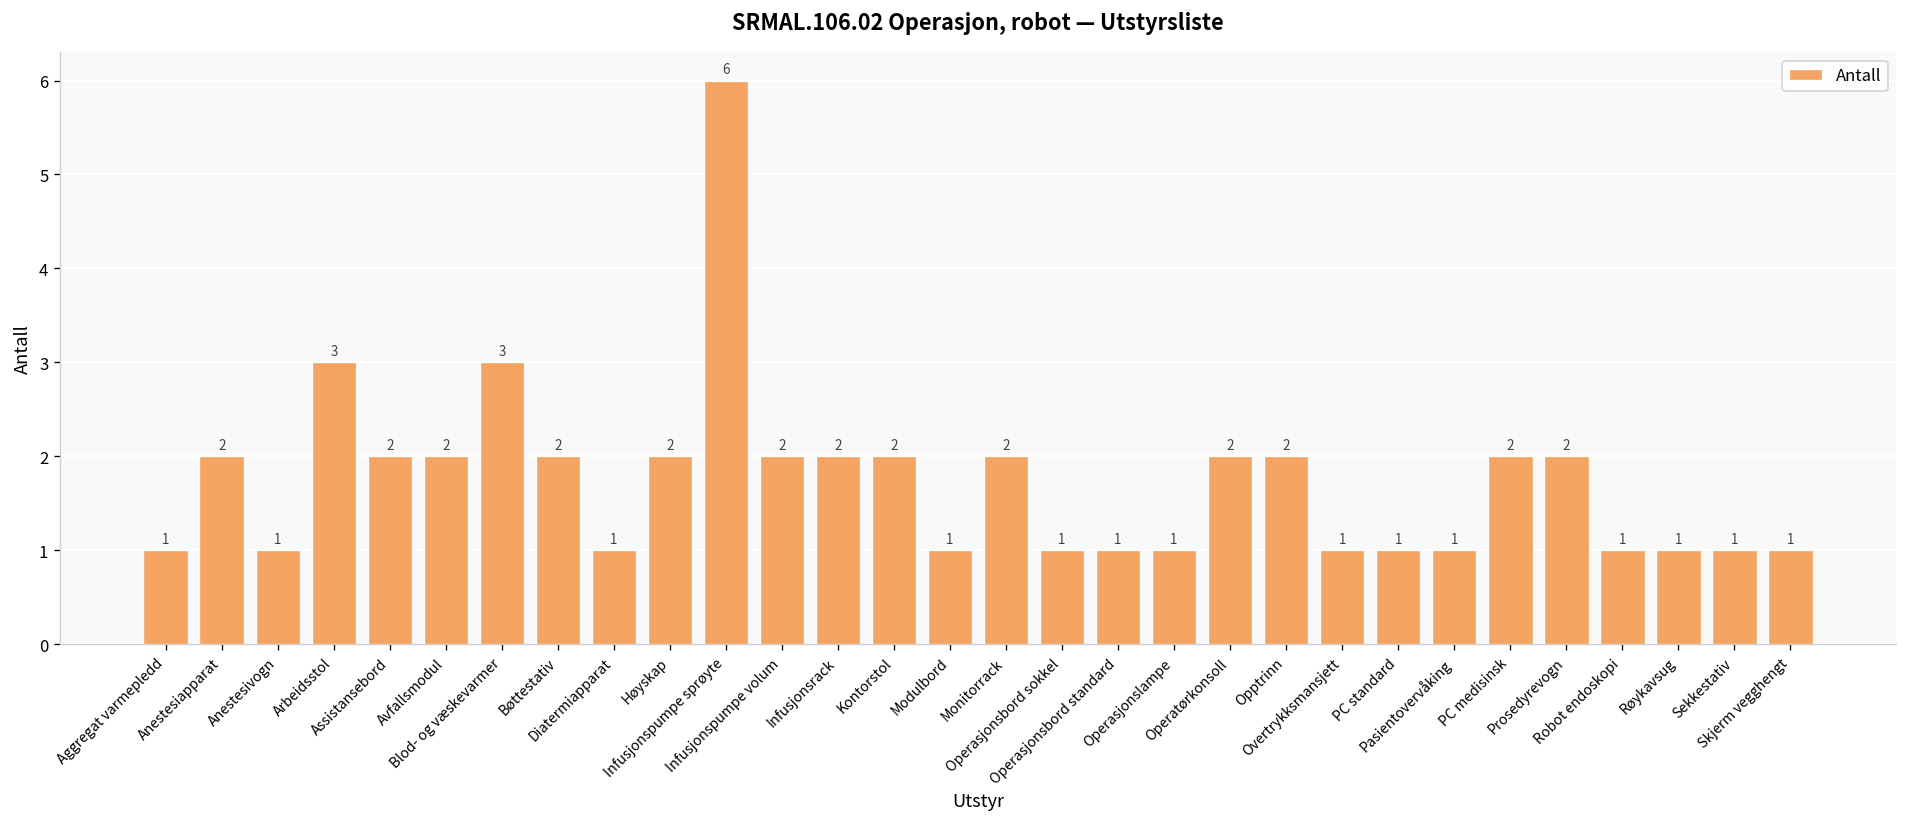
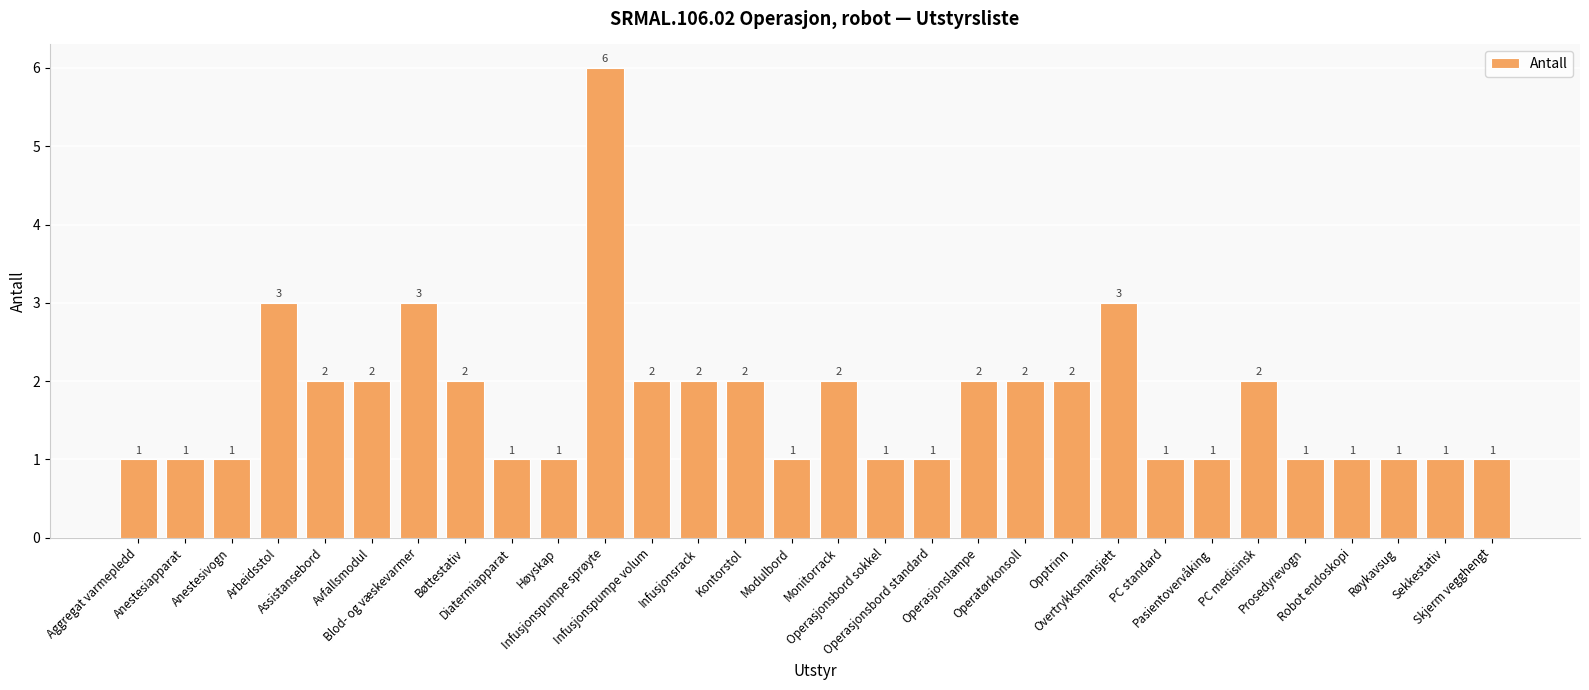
Anestesiapparat: 2 -> 1
Høyskap: 2 -> 1
Operasjonslampe: 1 -> 2
Overtrykksmansjett: 1 -> 3
Prosedyrevogn: 2 -> 1
